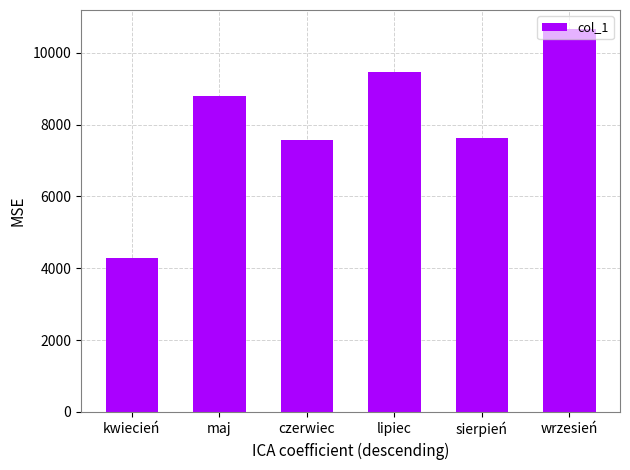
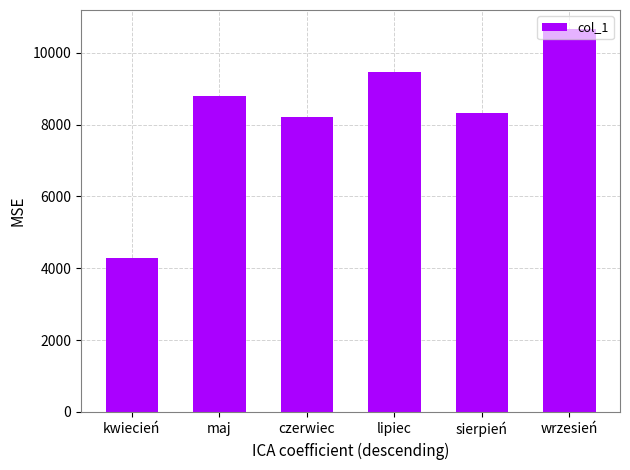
czerwiec: 7600 -> 8200
sierpień: 7600 -> 8300
